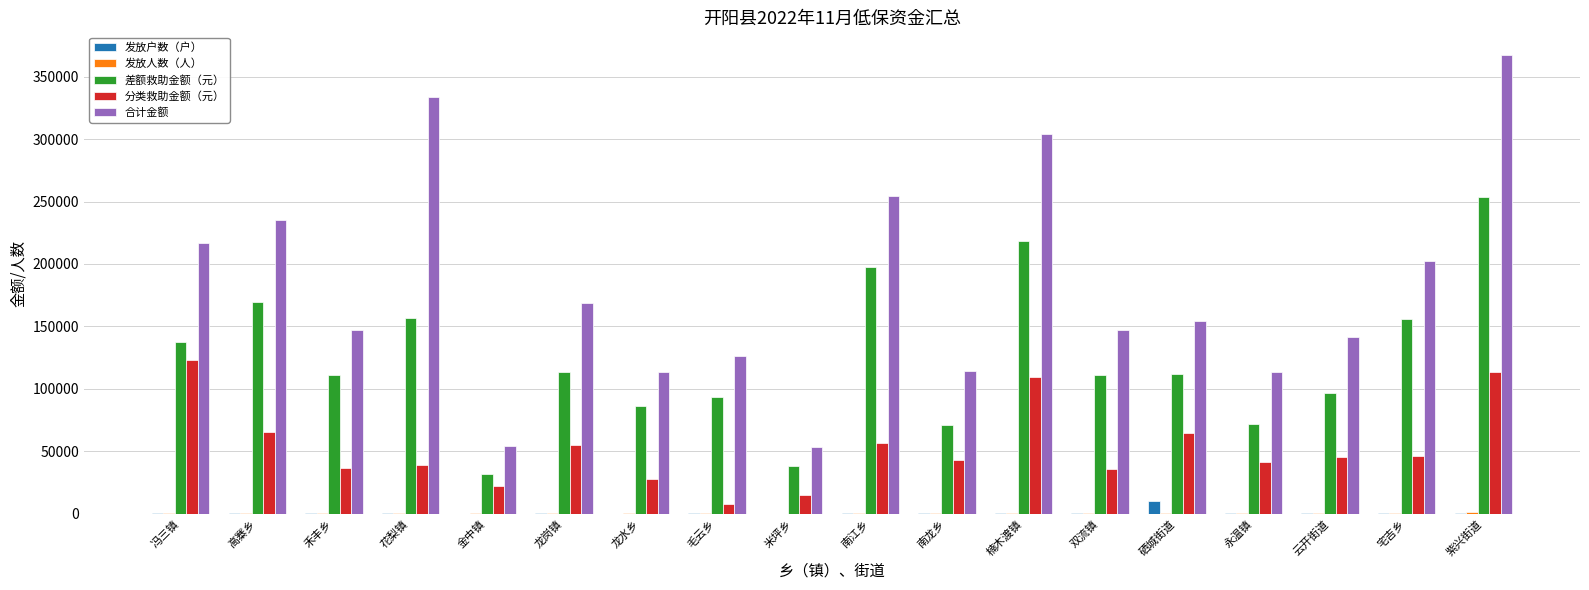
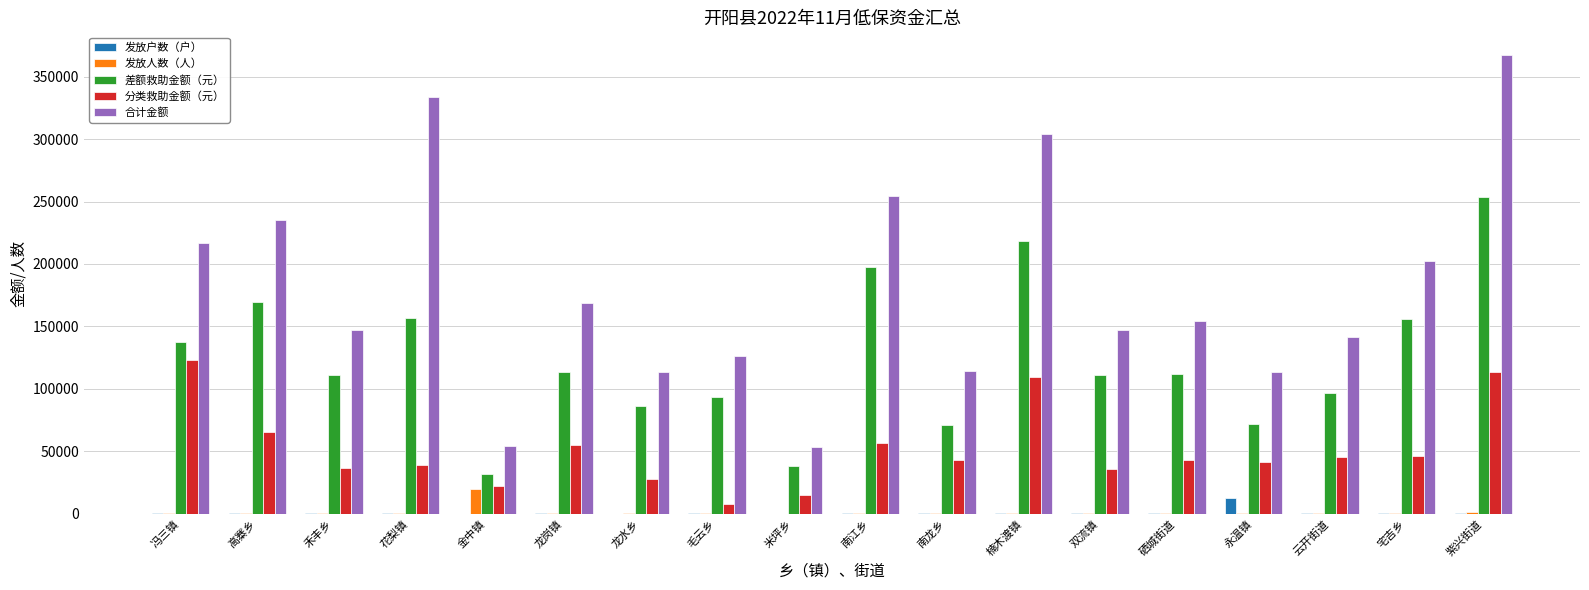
发放人数（人）, 金中镇: 0 -> 20000
发放户数（户）, 硒城街道: 10000 -> 0
分类救助金额（元）, 硒城街道: 65000 -> 43000
发放户数（户）, 永温镇: 0 -> 12000
